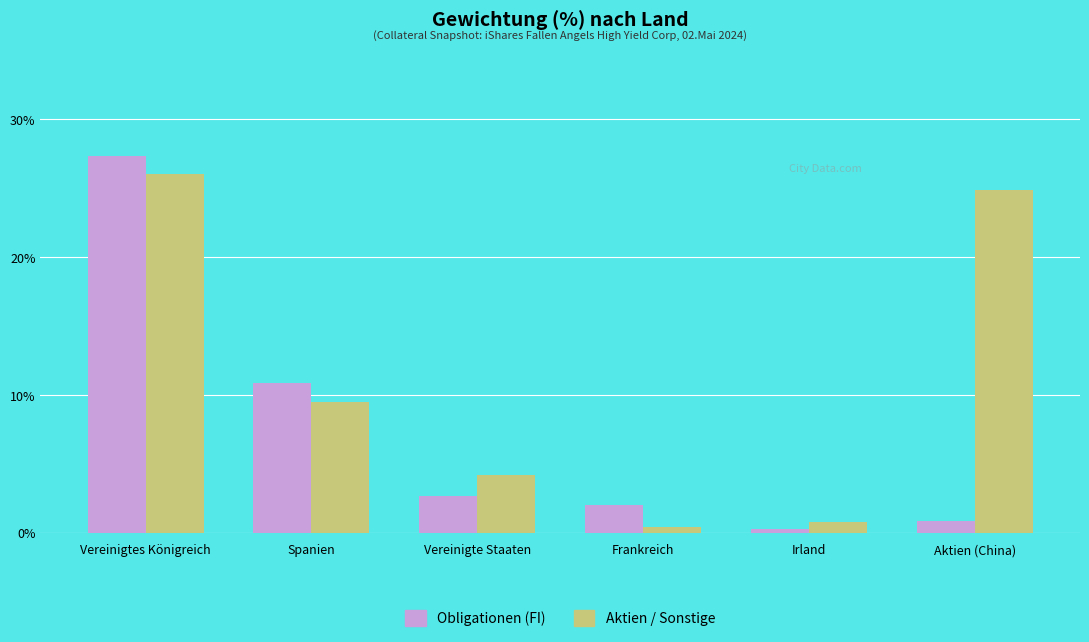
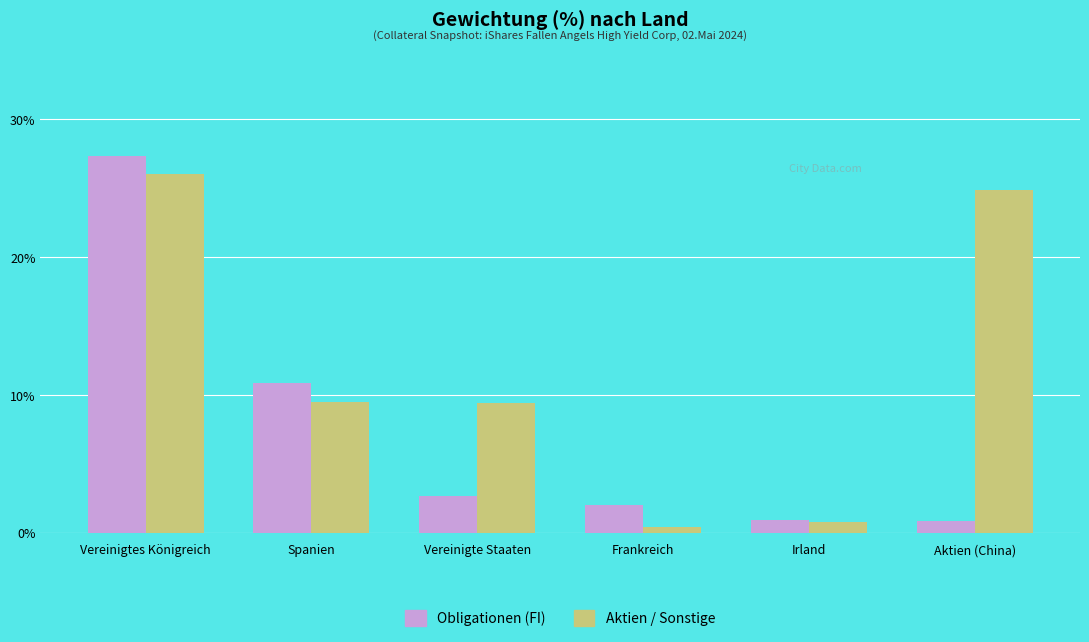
Aktien / Sonstige, Vereinigte Staaten: 4.2% -> 9.4%
Obligationen (FI), Irland: 0.3% -> 0.9%
